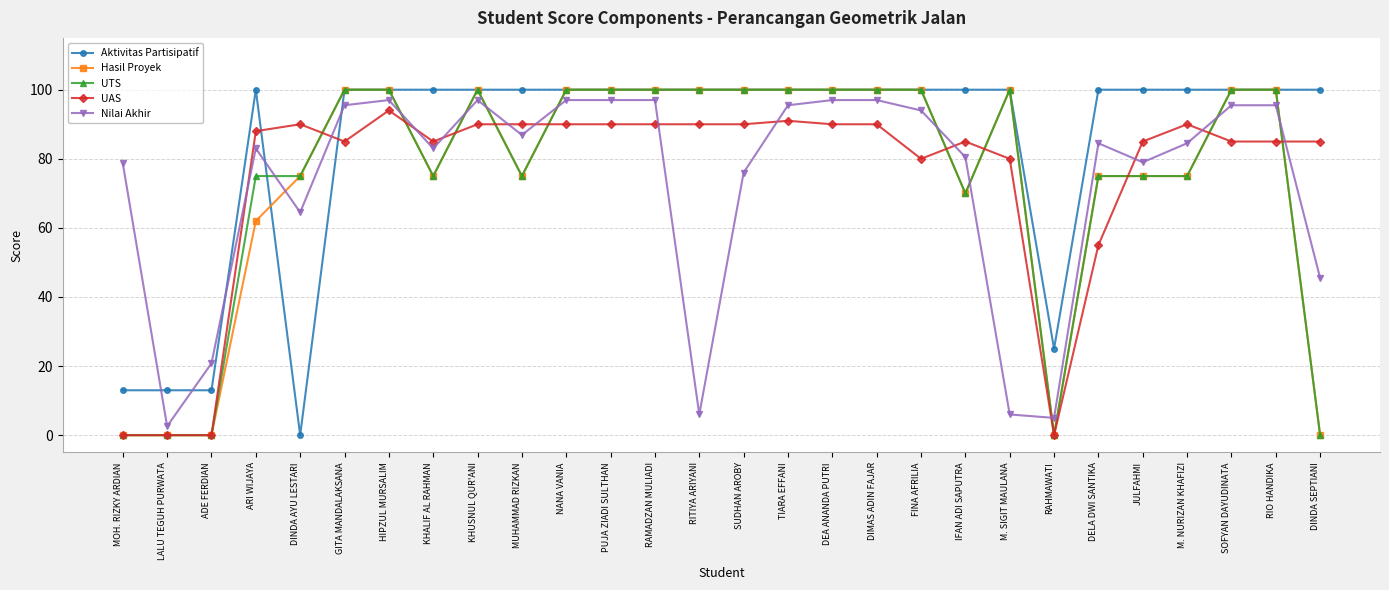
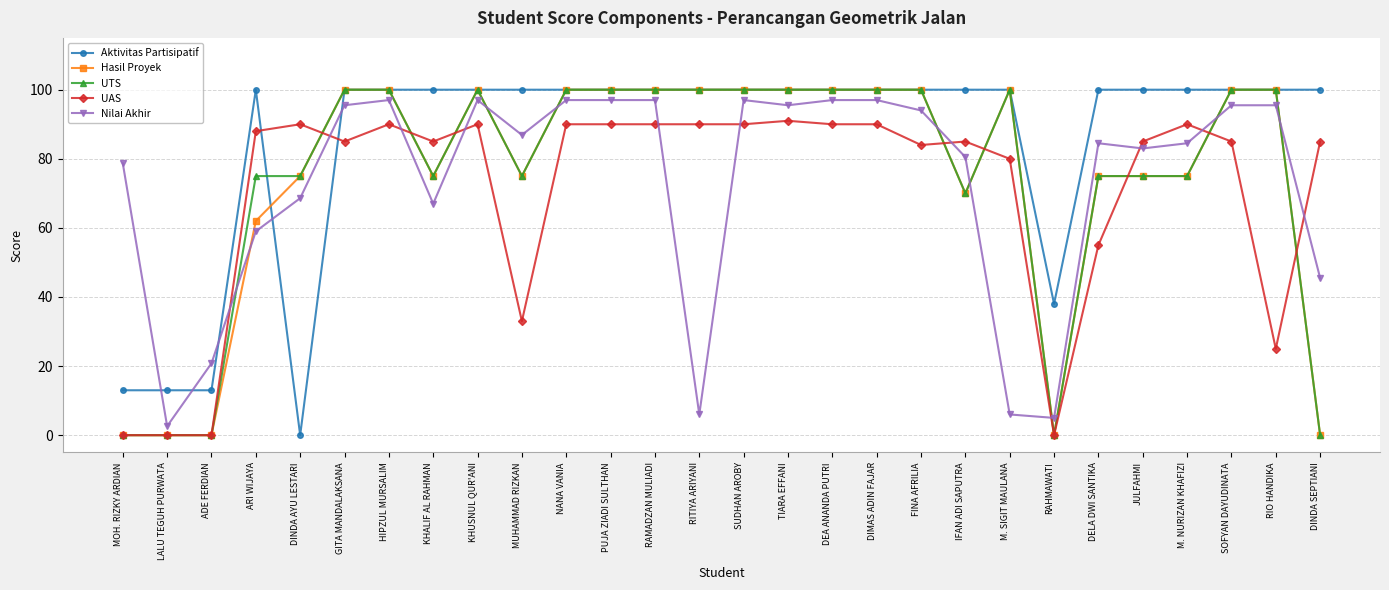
Nilai Akhir, ARI WIJAYA: 83 -> 59
Nilai Akhir, DINDA AYU LESTARI: 65 -> 69
UAS, HIPZUL MURSALIM: 94 -> 90
Nilai Akhir, KHALIF AL RAHMAN: 83 -> 67
UAS, MUHAMMAD RIZKAN: 90 -> 33
Nilai Akhir, SUDHAN AROBY: 76 -> 97
UAS, FINA AFRILIA: 80 -> 84
Aktivitas Partisipatif, RAHMAWATI: 25 -> 38
Nilai Akhir, JULFAHMI: 79 -> 83
UAS, RIO HANDIKA: 85 -> 25
